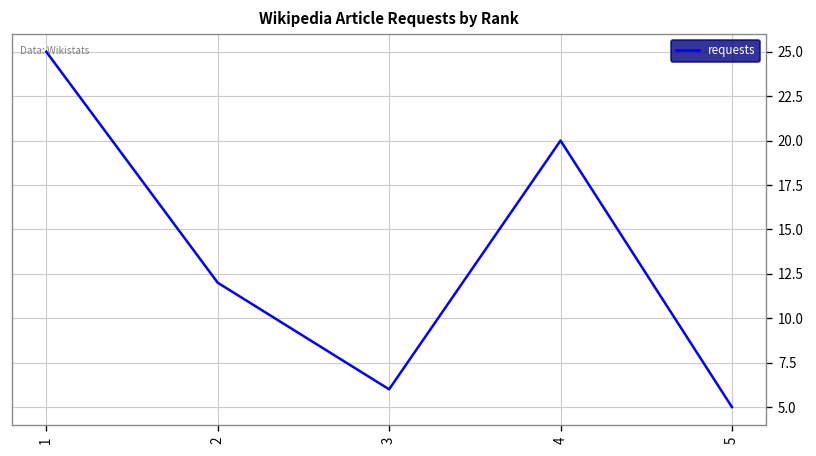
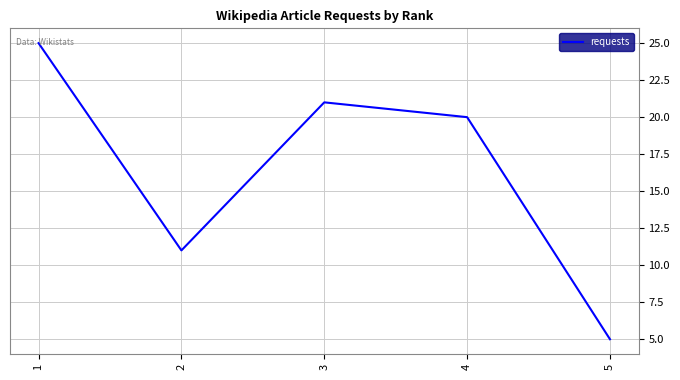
2: 12 -> 11
3: 6 -> 21
